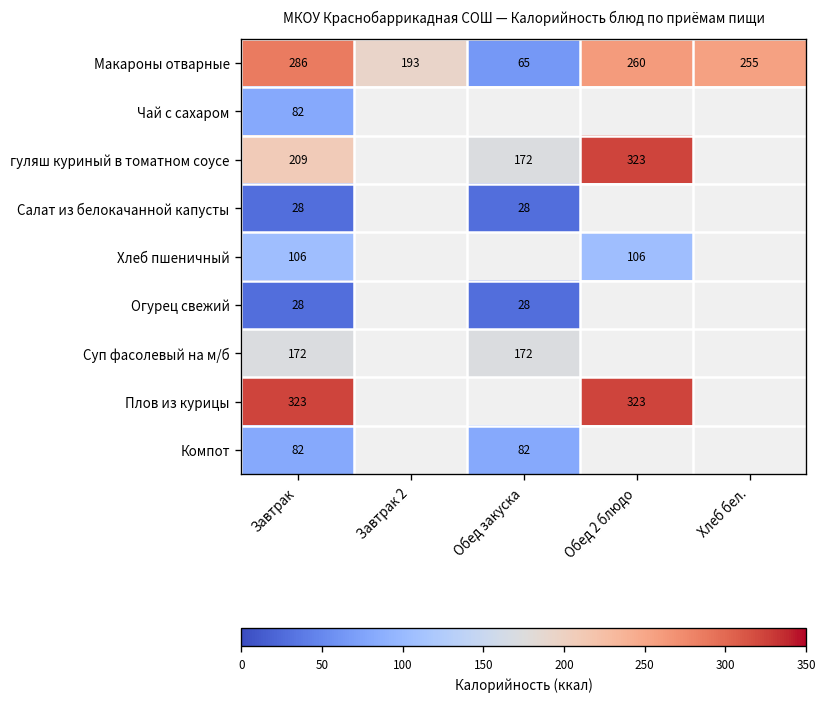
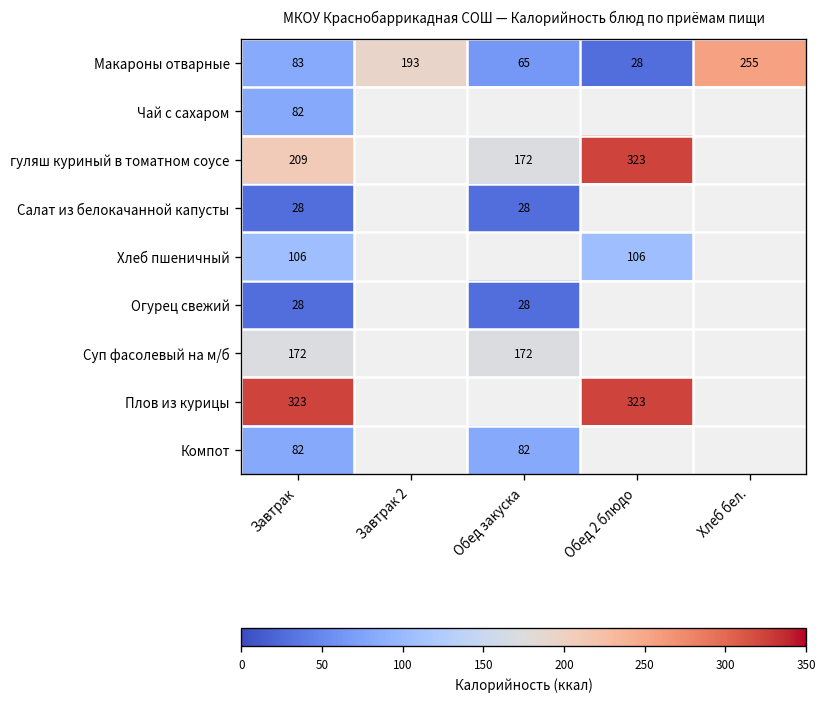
Макароны отварные, Завтрак: 286 -> 83
Макароны отварные, Обед 2 блюдо: 260 -> 28
